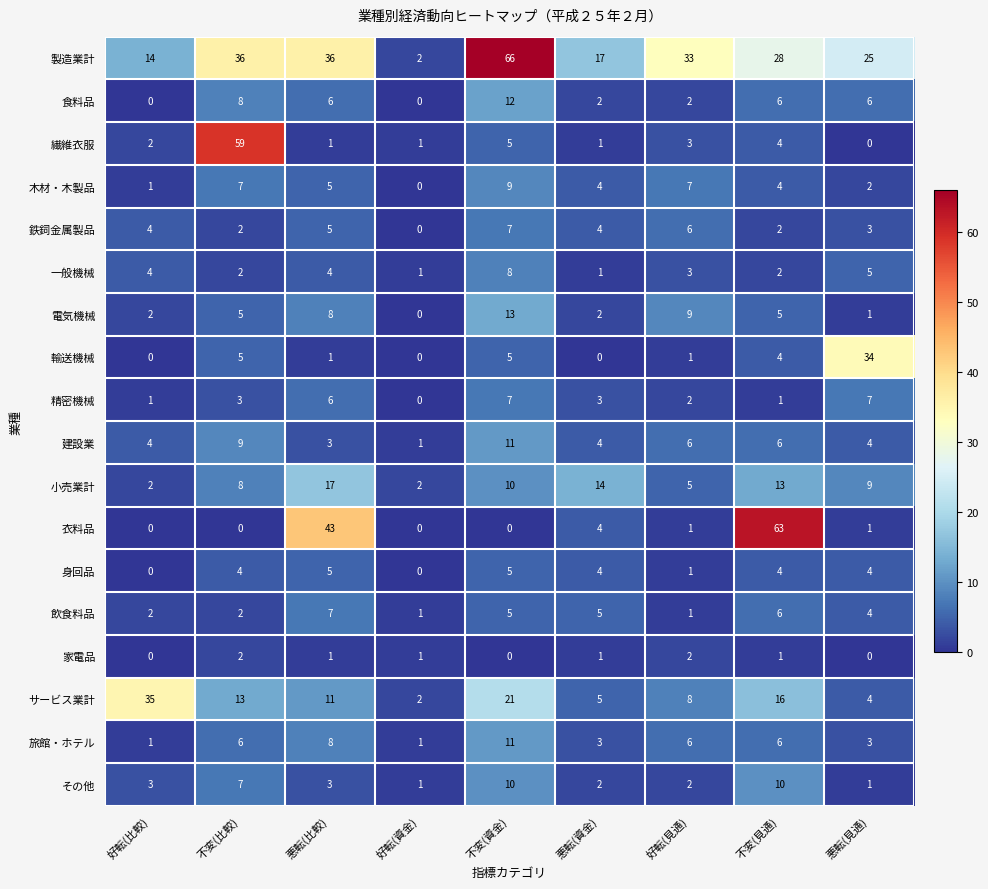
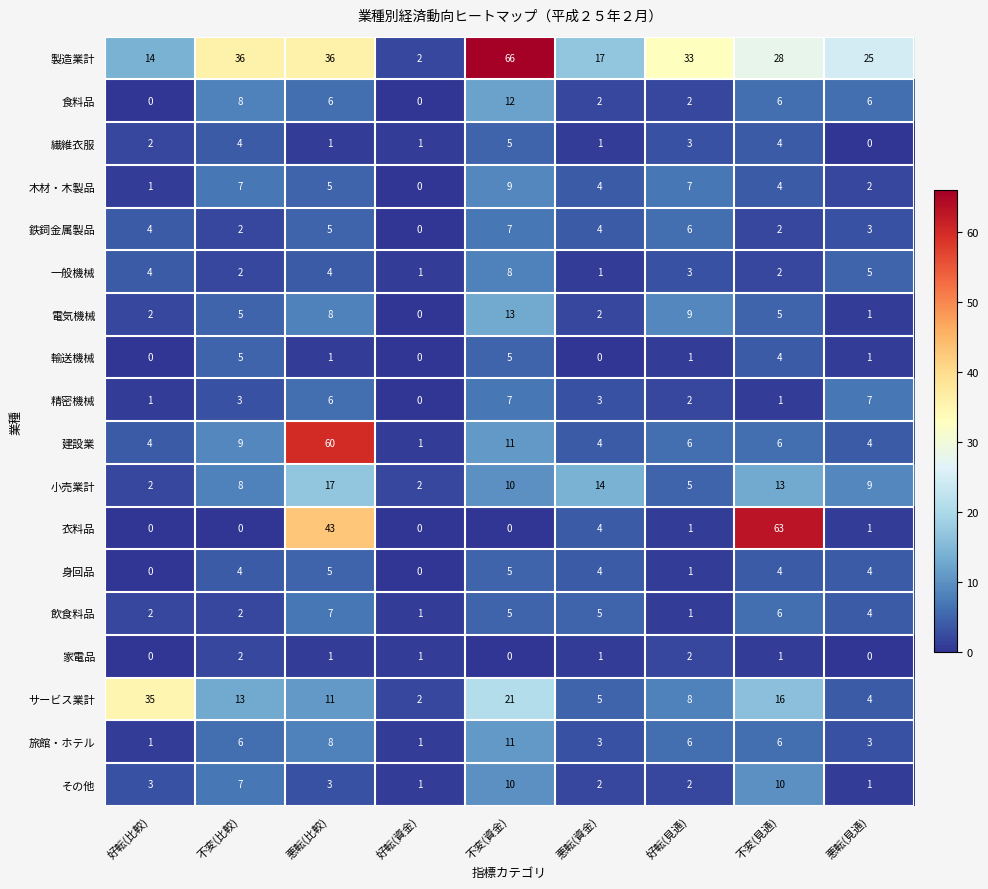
繊維衣服, 不変(比較): 59 -> 4
輸送機械, 悪転(見通): 34 -> 1
建設業, 悪転(比較): 3 -> 60
